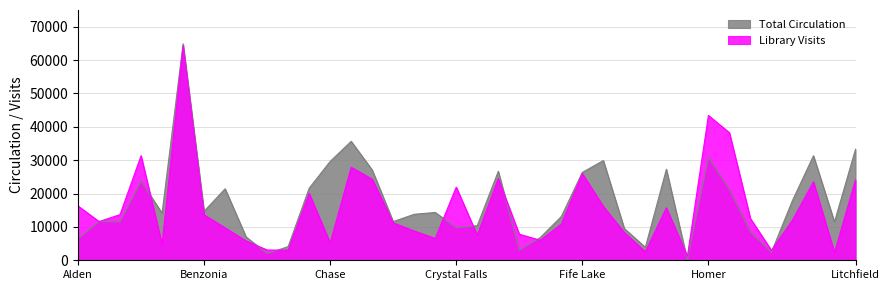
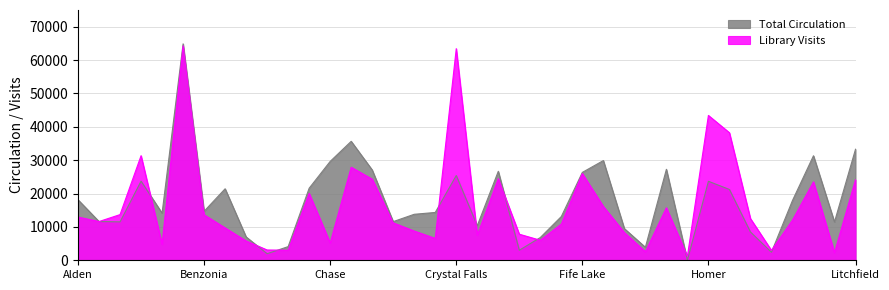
Total Circulation, Alden: 6000 -> 18000
Library Visits, Alden: 16000 -> 13000
Total Circulation, Crystal Falls: 10000 -> 25000
Library Visits, Crystal Falls: 22000 -> 63000
Total Circulation, Homer: 31000 -> 24000
